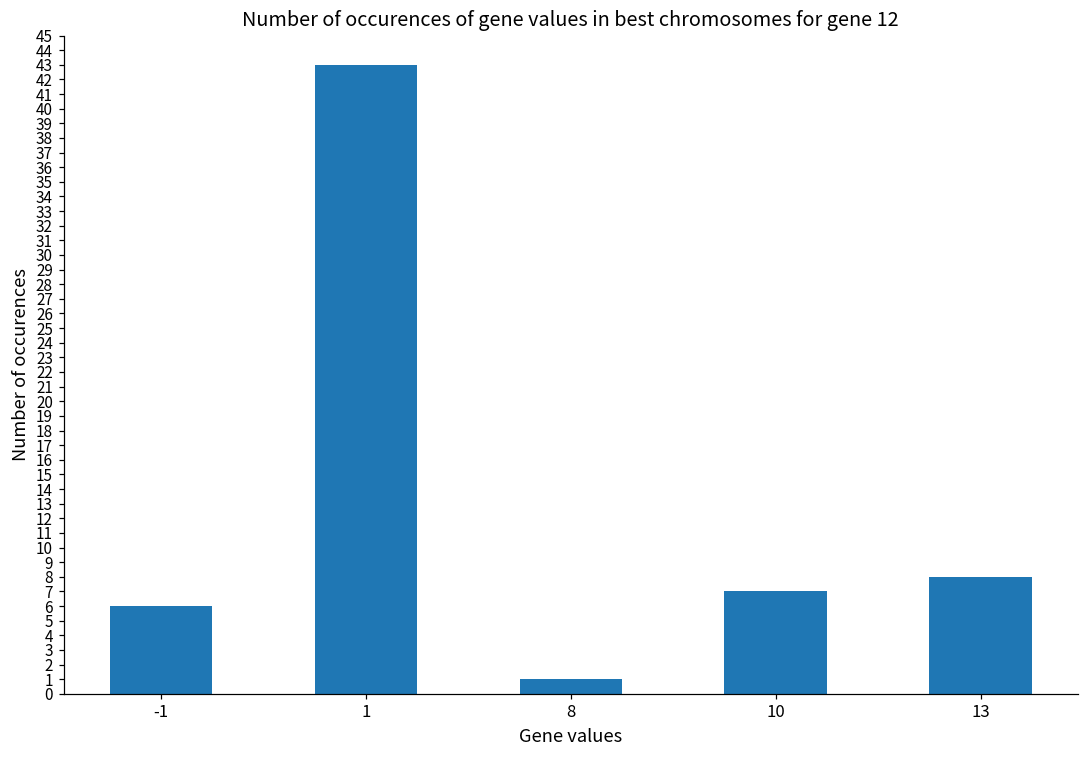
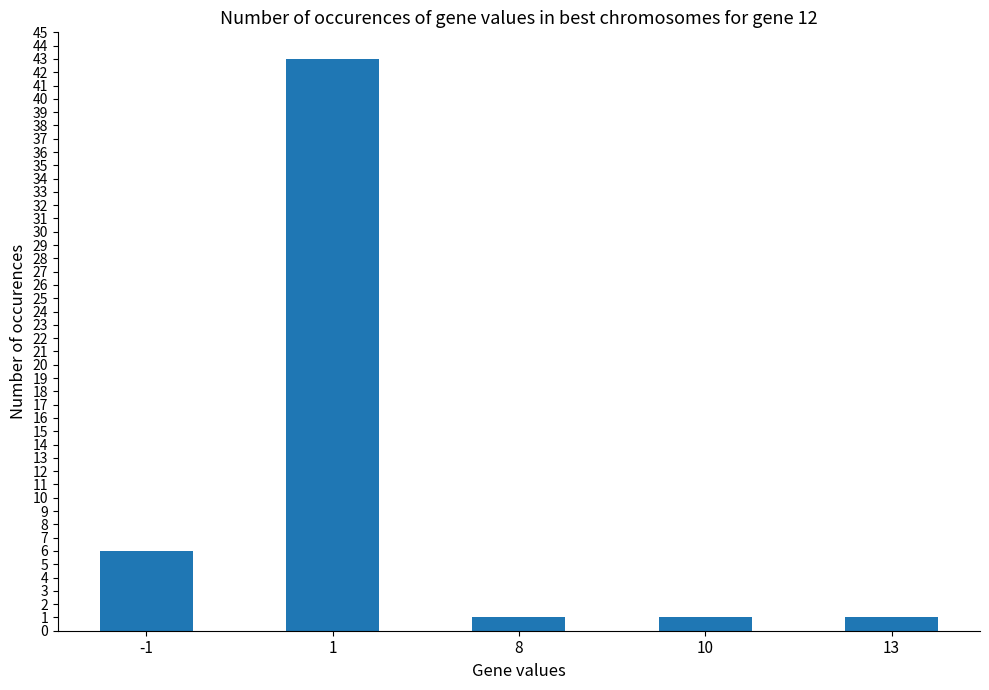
10: 7 -> 1
13: 8 -> 1
